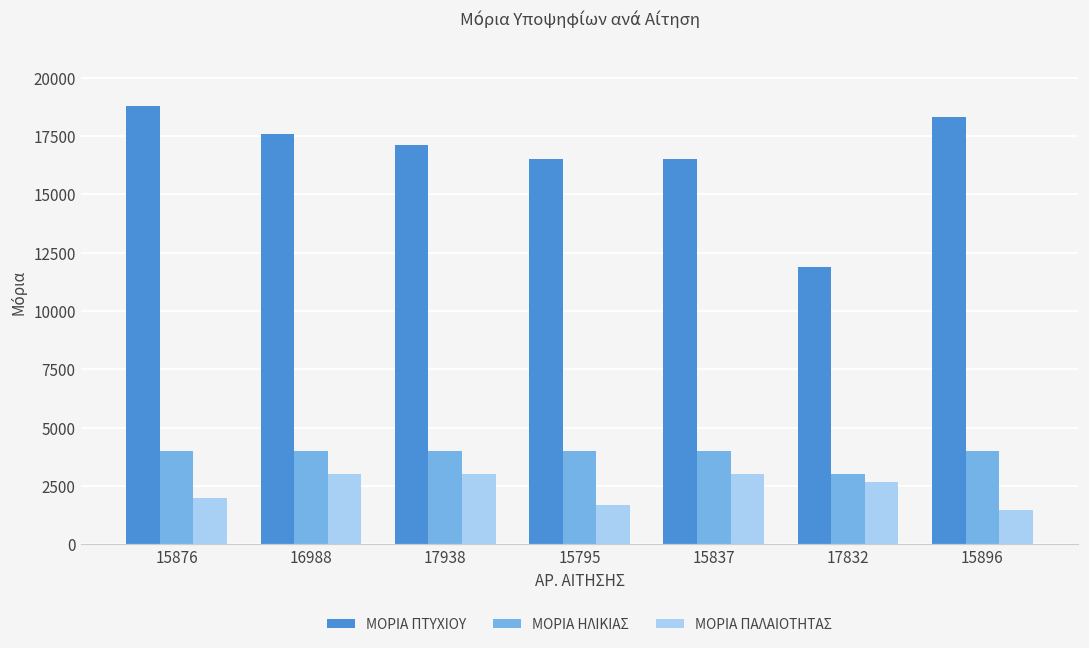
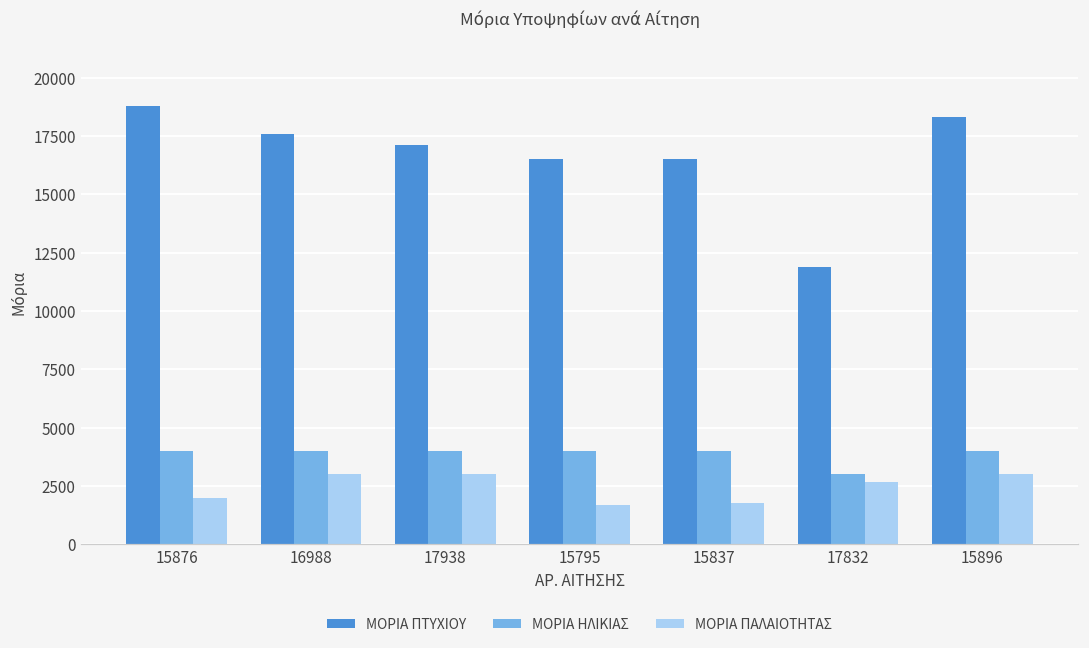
ΜΟΡΙΑ ΠΑΛΑΙΟΤΗΤΑΣ, 15837: 3000 -> 1800
ΜΟΡΙΑ ΠΑΛΑΙΟΤΗΤΑΣ, 15896: 1500 -> 3000
